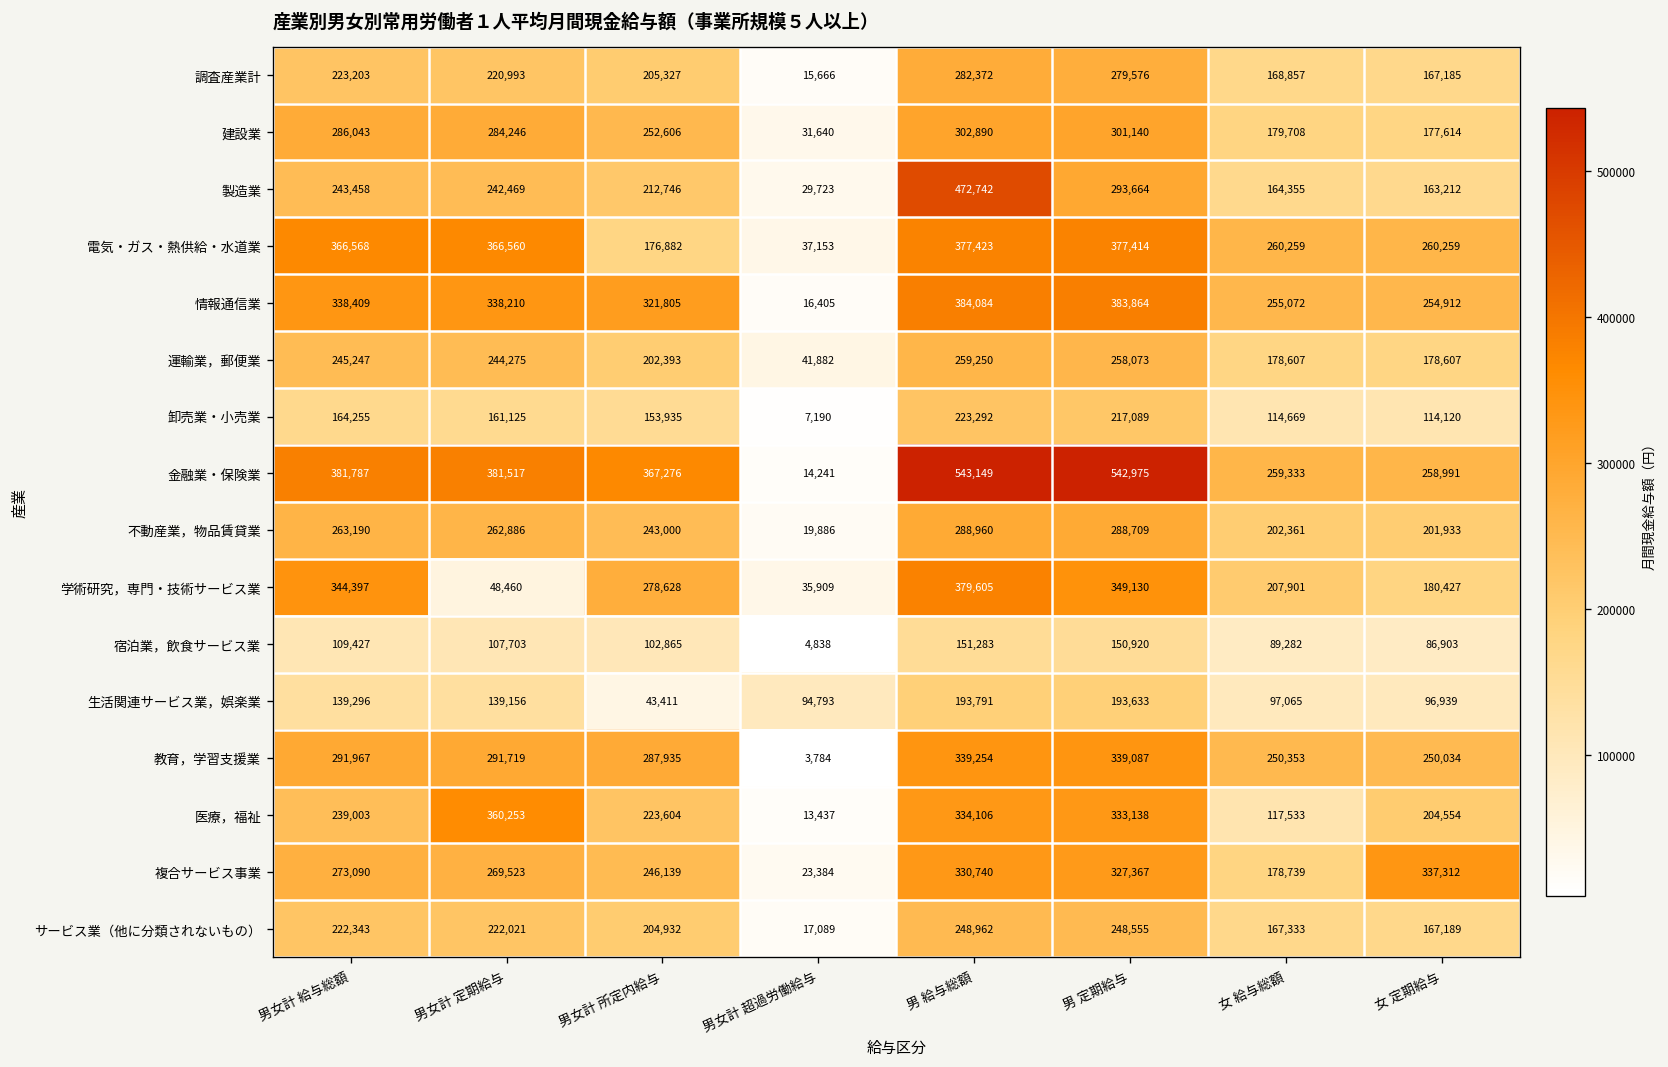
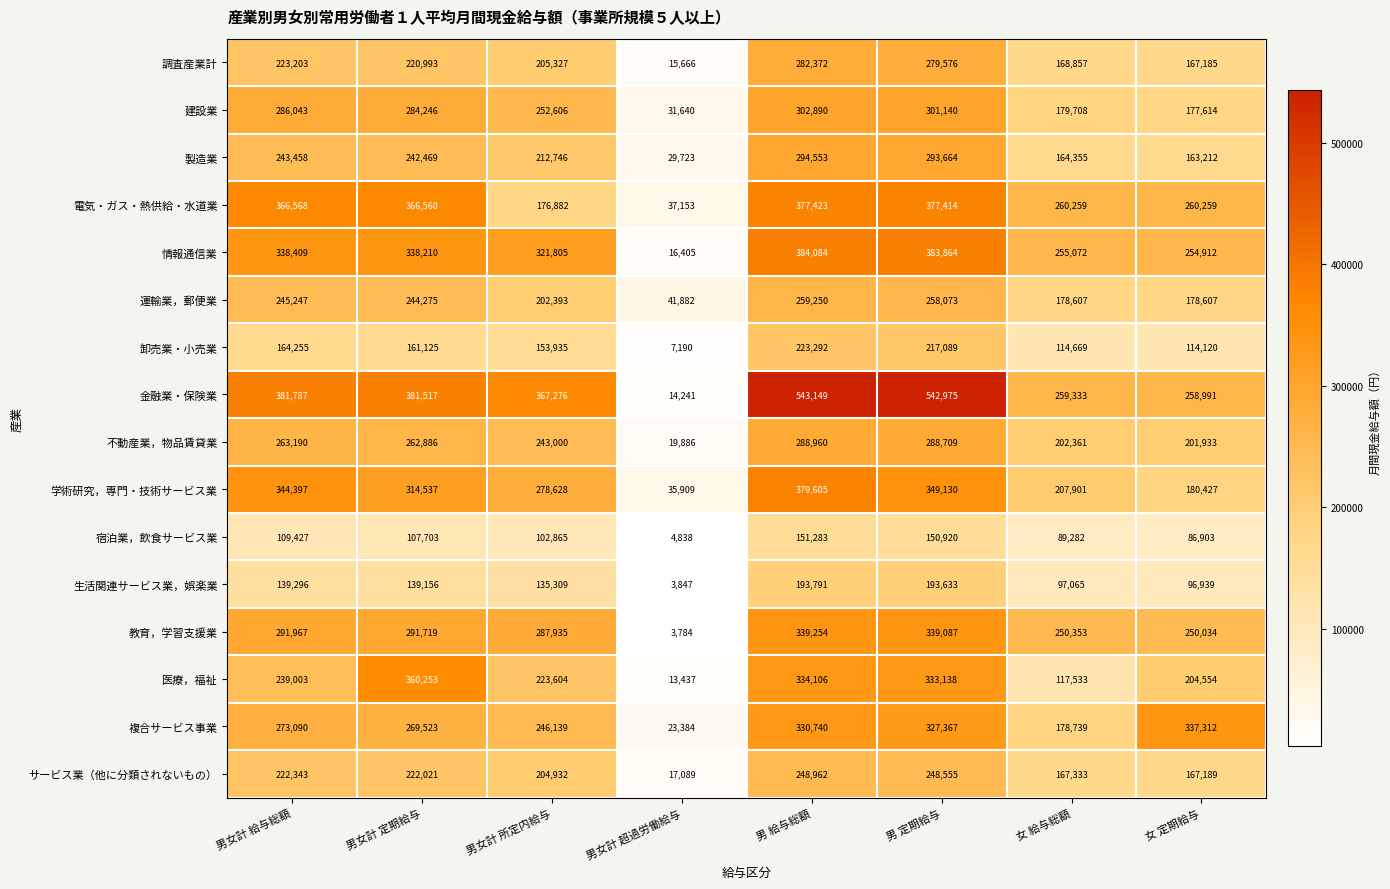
製造業, 男 給与総額: 472,742 -> 294,553
学術研究，専門・技術サービス業, 男女計 定期給与: 48,460 -> 314,537
生活関連サービス業，娯楽業, 男女計 所定内給与: 43,411 -> 135,309
生活関連サービス業，娯楽業, 男女計 超過労働給与: 94,793 -> 3,847
